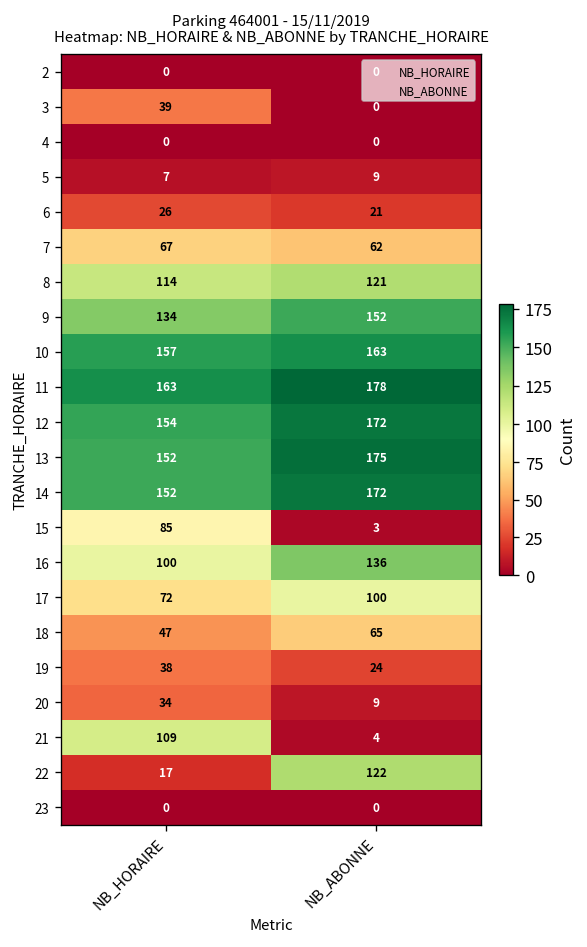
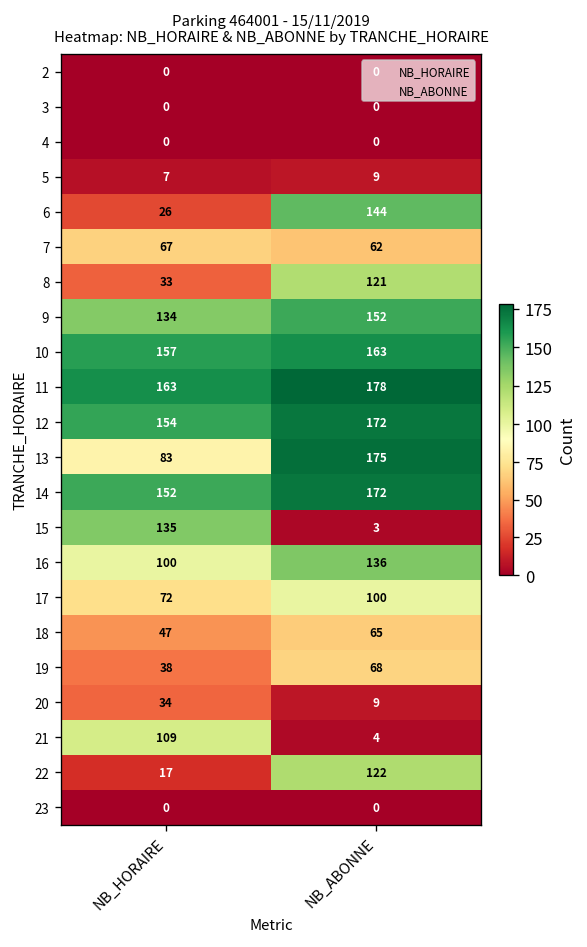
3, NB_HORAIRE: 39 -> 0
6, NB_ABONNE: 21 -> 144
8, NB_HORAIRE: 114 -> 33
13, NB_HORAIRE: 152 -> 83
15, NB_HORAIRE: 85 -> 135
19, NB_ABONNE: 24 -> 68
